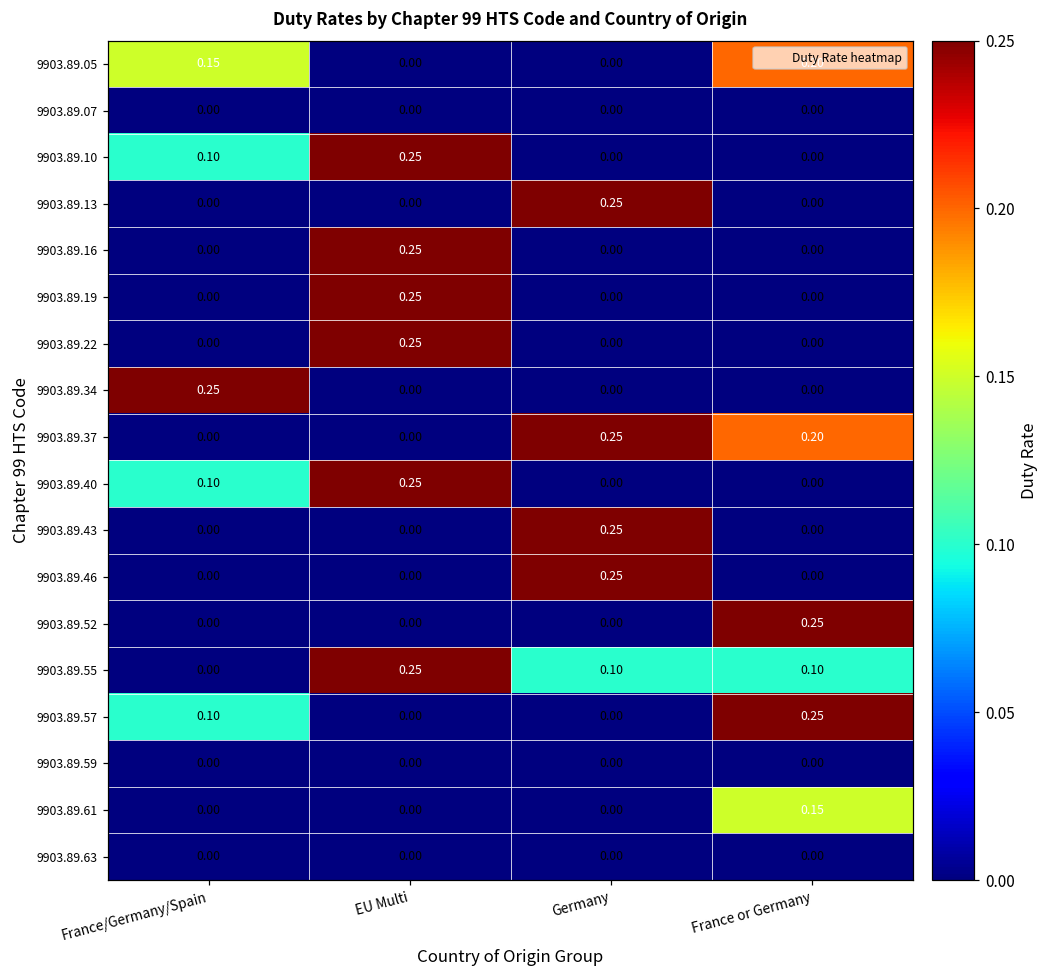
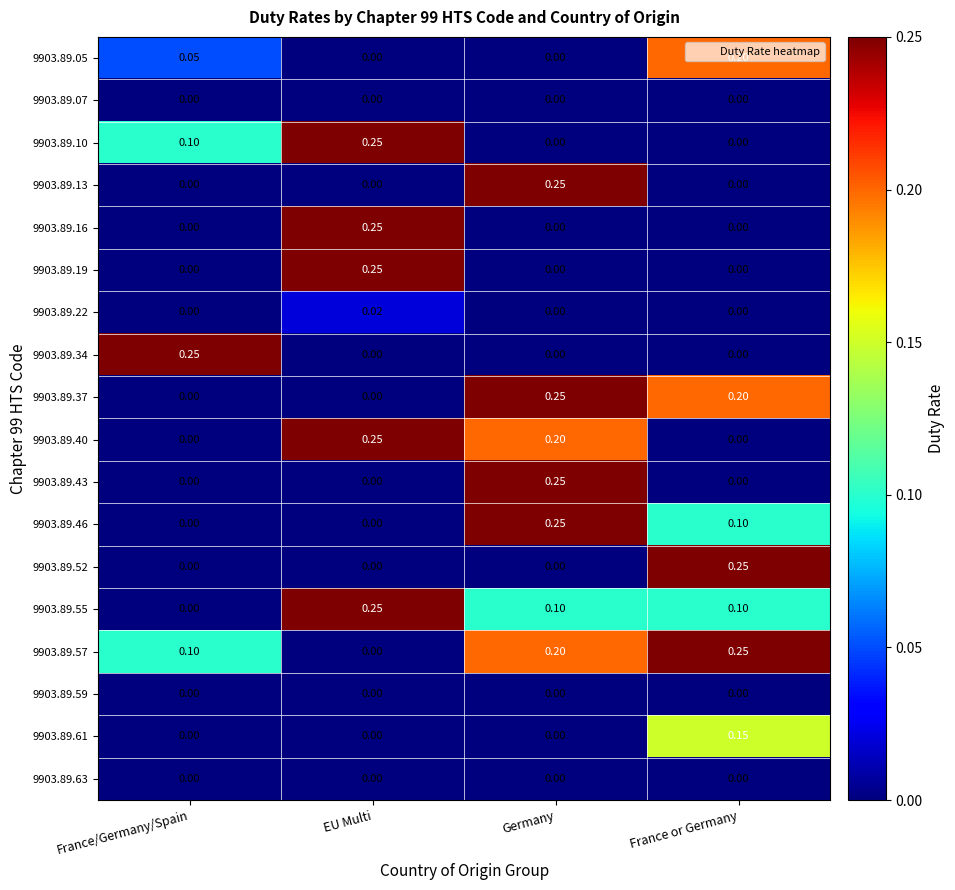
9903.89.05, France/Germany/Spain: 0.15 -> 0.05
9903.89.22, EU Multi: 0.25 -> 0.02
9903.89.40, France/Germany/Spain: 0.10 -> 0.00
9903.89.40, Germany: 0.00 -> 0.20
9903.89.46, France or Germany: 0.00 -> 0.10
9903.89.57, Germany: 0.00 -> 0.20
